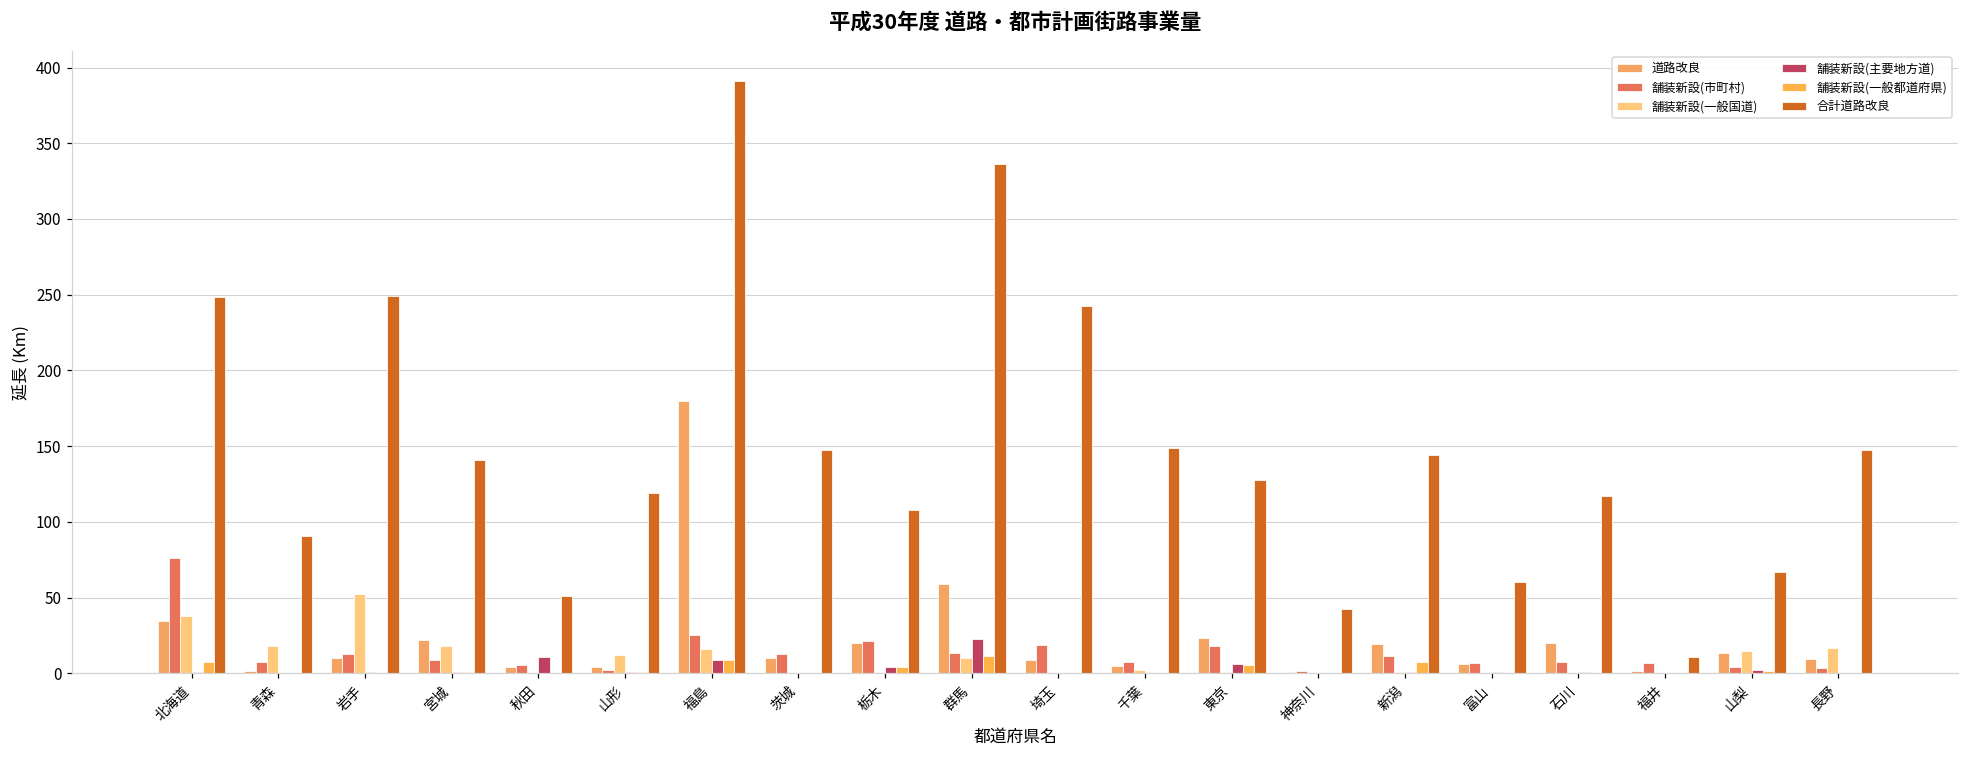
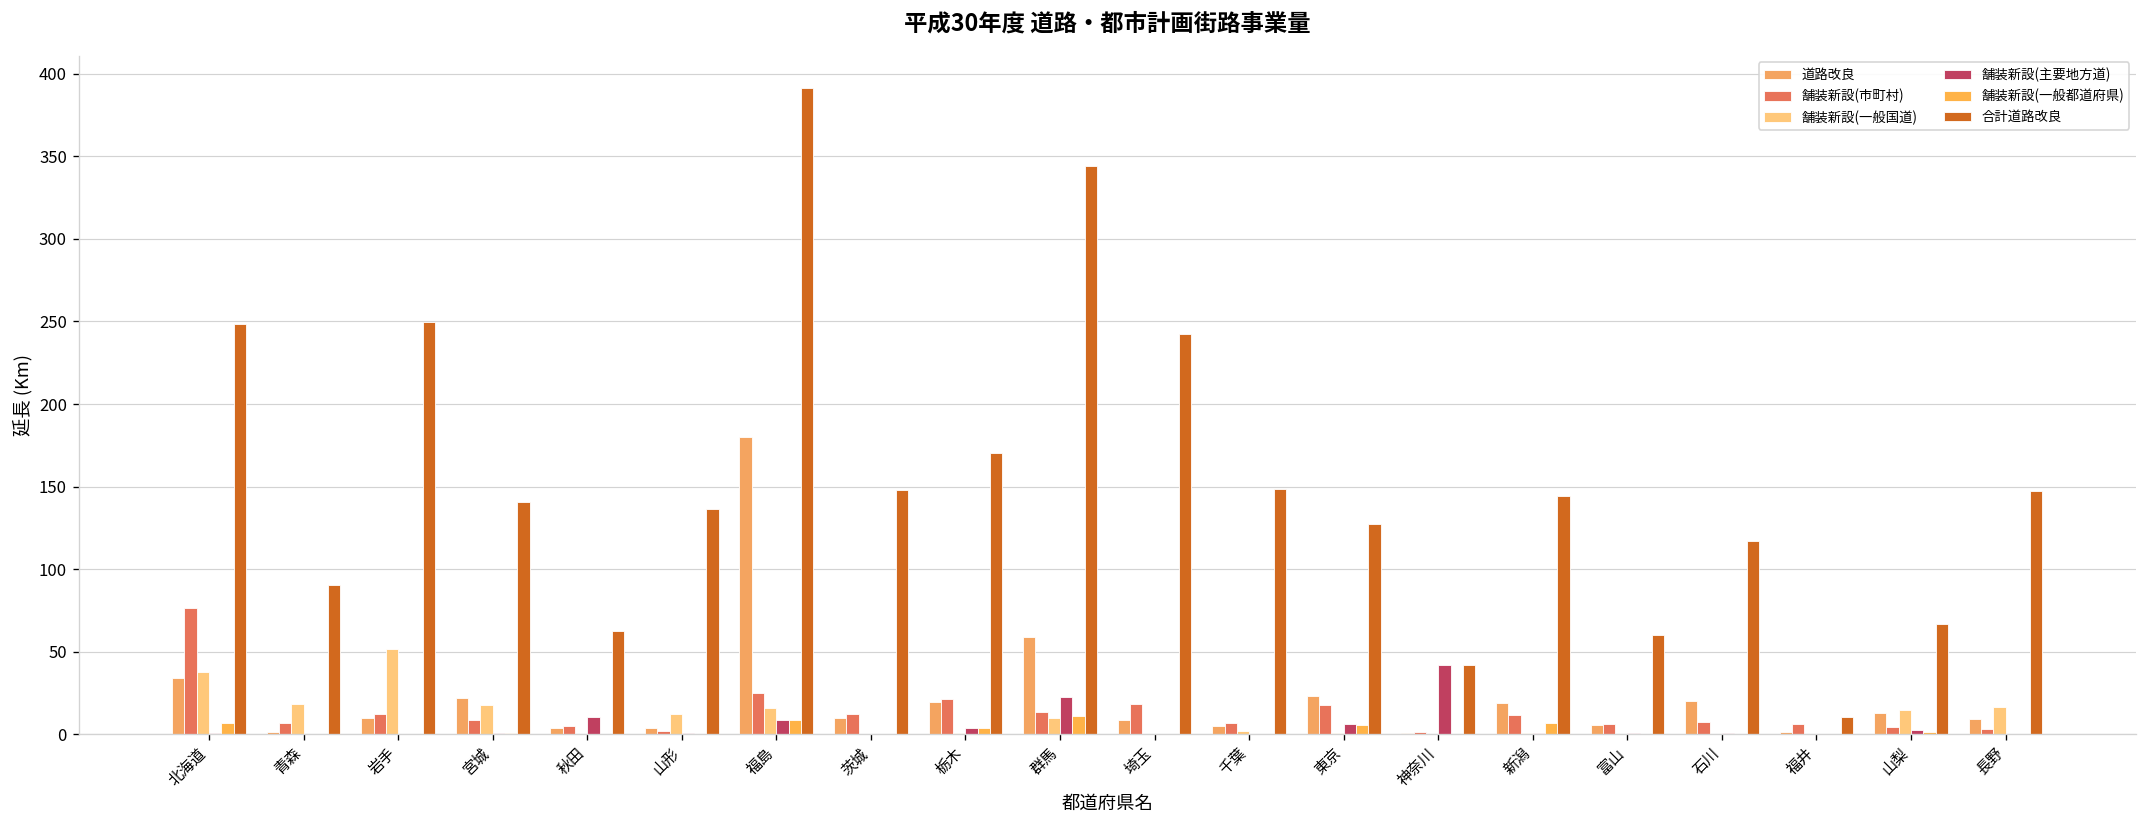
合計道路改良, 秋田: 51 -> 63
合計道路改良, 山形: 119 -> 137
合計道路改良, 栃木: 108 -> 170
合計道路改良, 群馬: 336 -> 344
舗装新設(主要地方道), 神奈川: 0 -> 42
